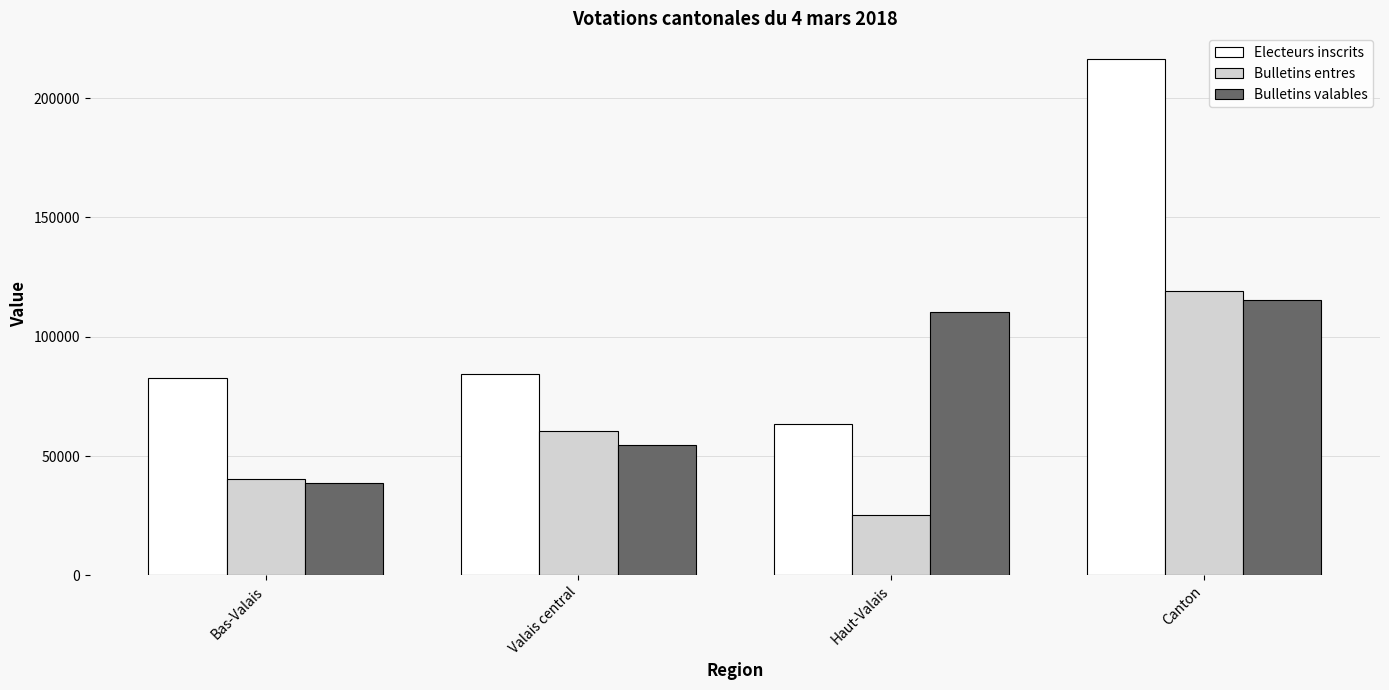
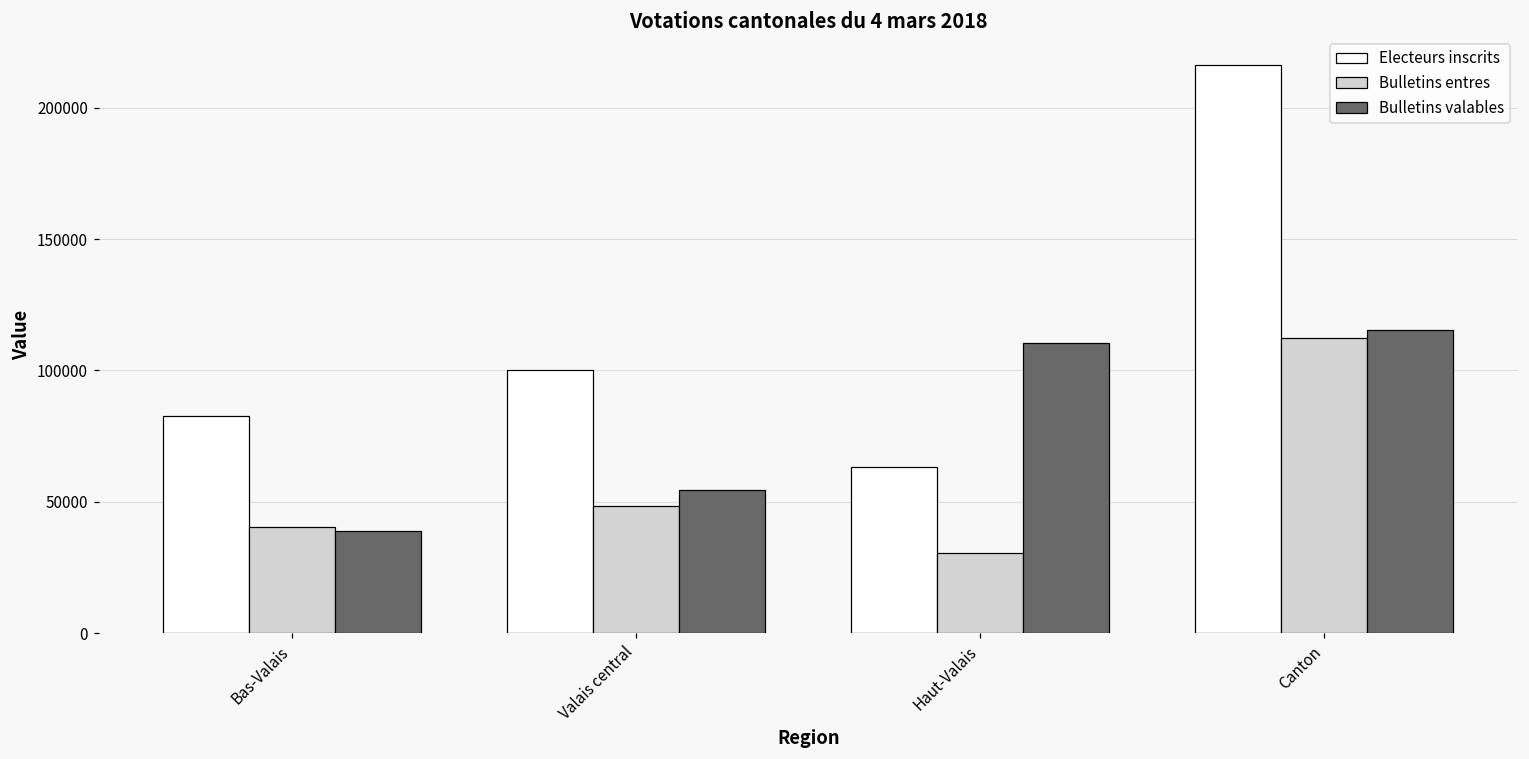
Electeurs inscrits, Valais central: 84000 -> 100000
Bulletins entres, Valais central: 61000 -> 48000
Bulletins entres, Haut-Valais: 25000 -> 31000
Bulletins entres, Canton: 119000 -> 112000
